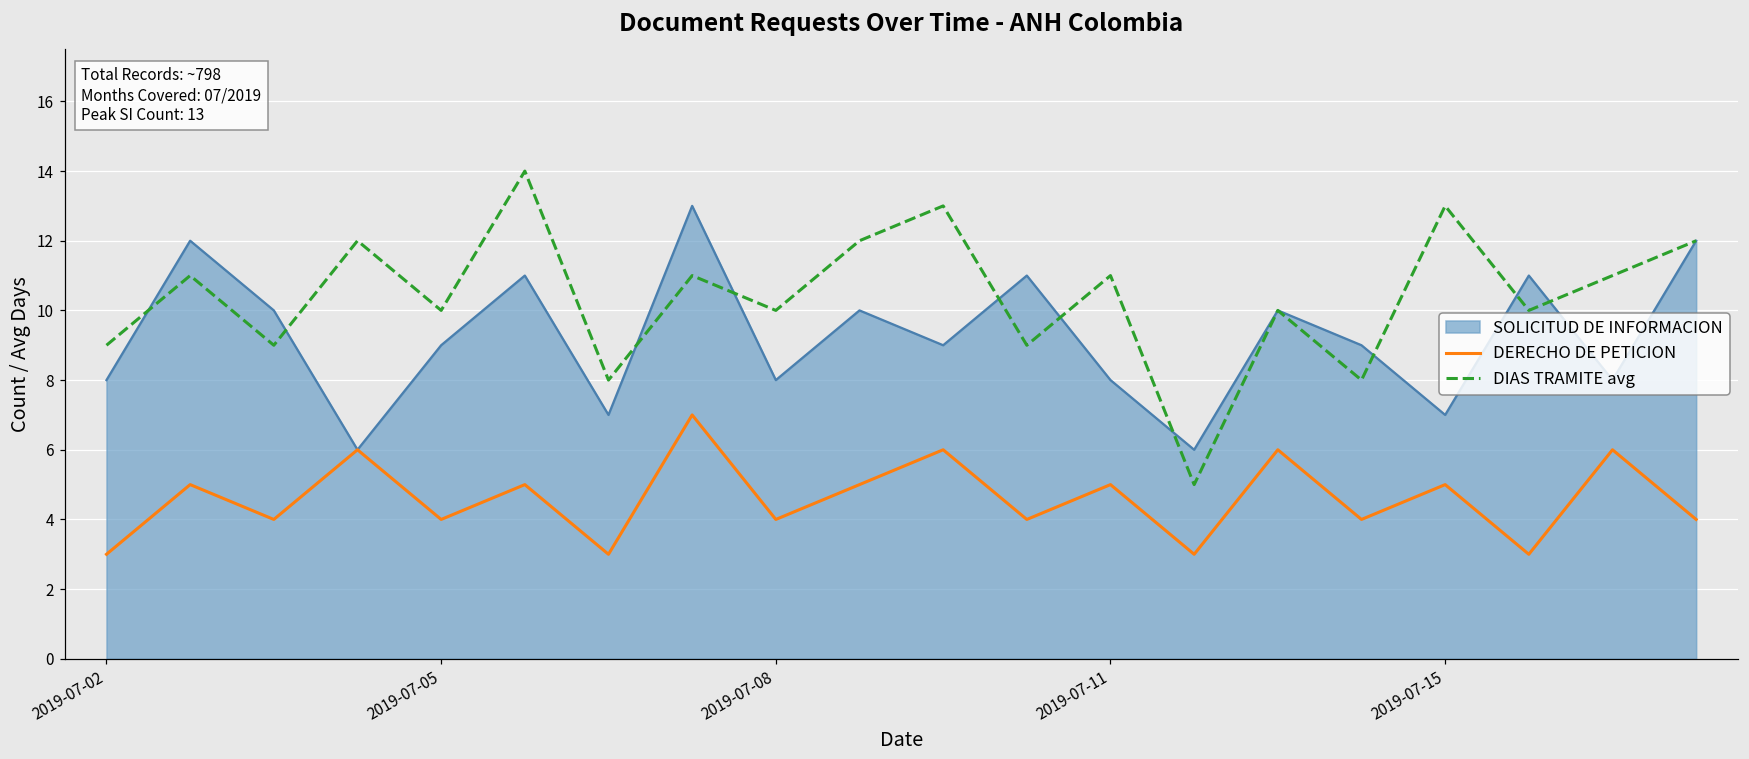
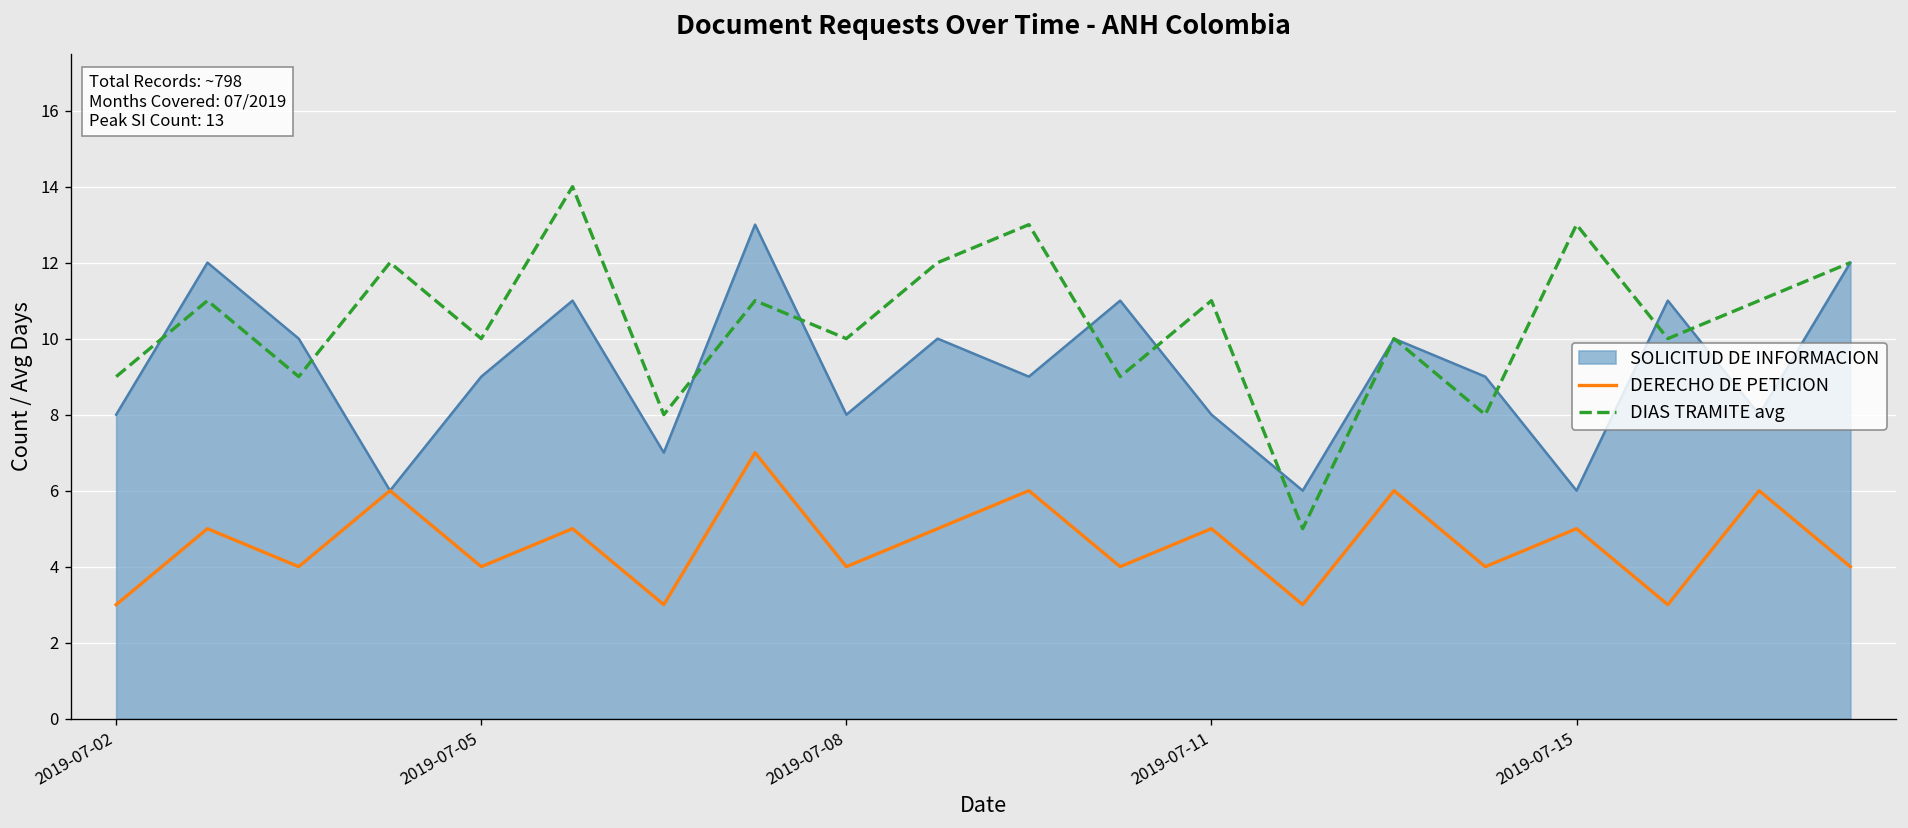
SOLICITUD DE INFORMACION, 2019-07-15: 7 -> 6
